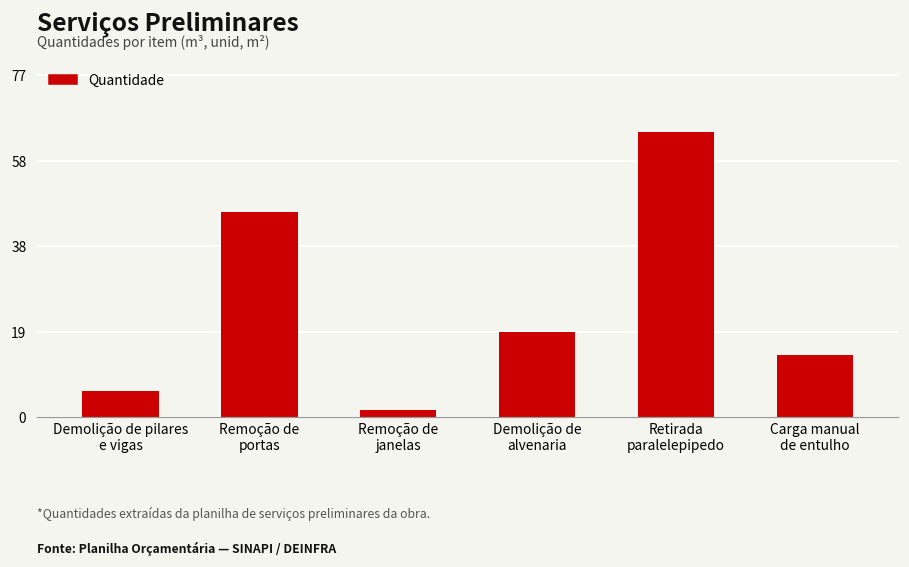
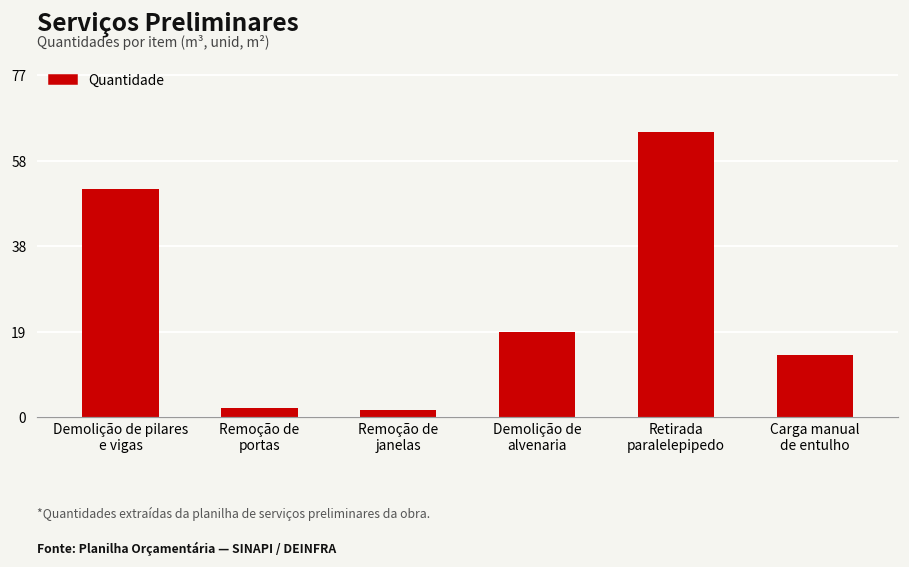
Demolição de pilares e vigas: 6 -> 51
Remoção de portas: 46 -> 2
